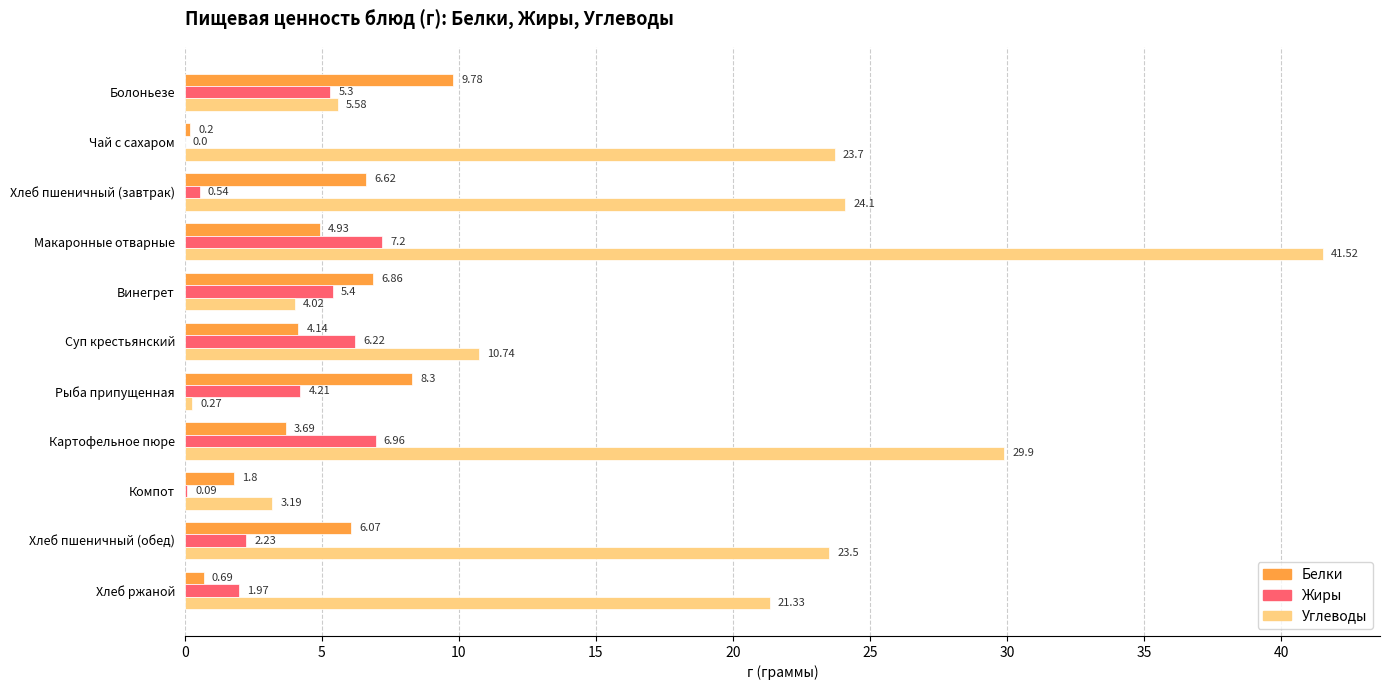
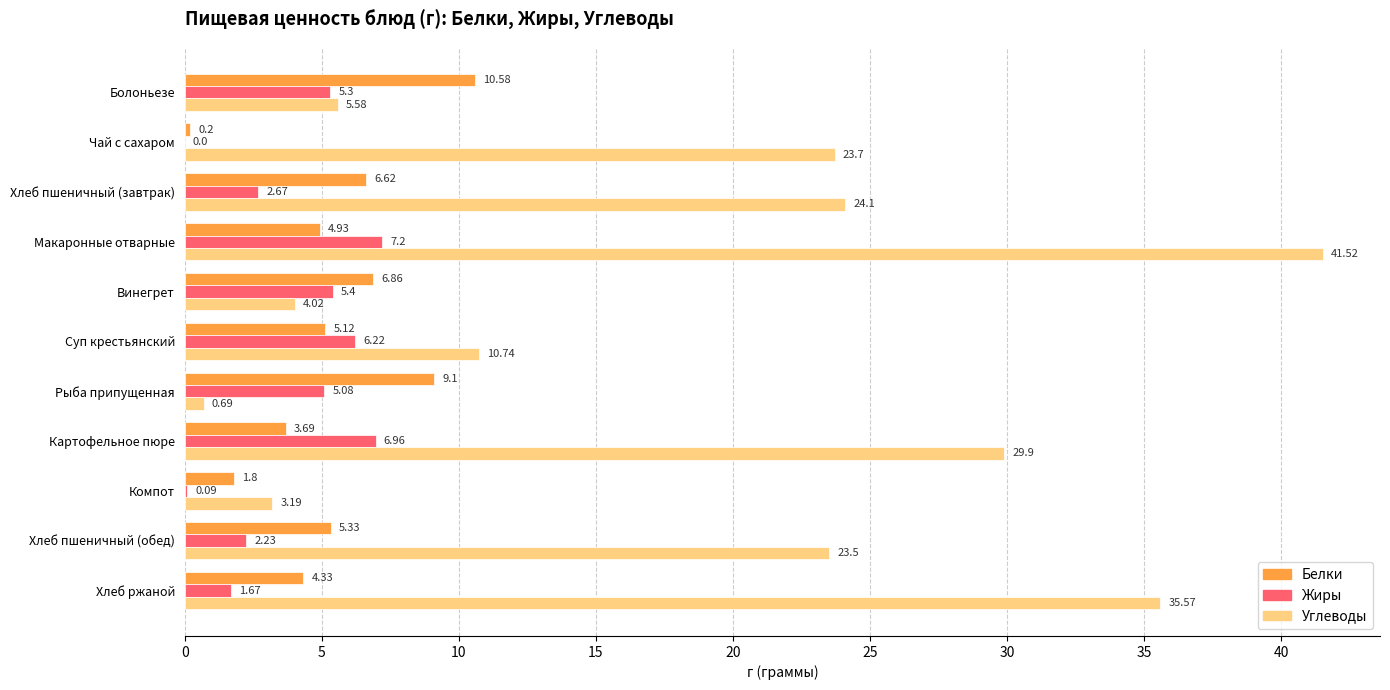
Белки, Болоньезе: 9.78 -> 10.58
Жиры, Хлеб пшеничный (завтрак): 0.54 -> 2.67
Белки, Суп крестьянский: 4.14 -> 5.12
Белки, Рыба припущенная: 8.3 -> 9.1
Жиры, Рыба припущенная: 4.21 -> 5.08
Углеводы, Рыба припущенная: 0.27 -> 0.69
Белки, Хлеб пшеничный (обед): 6.07 -> 5.33
Белки, Хлеб ржаной: 0.69 -> 4.33
Жиры, Хлеб ржаной: 1.97 -> 1.67
Углеводы, Хлеб ржаной: 21.33 -> 35.57
